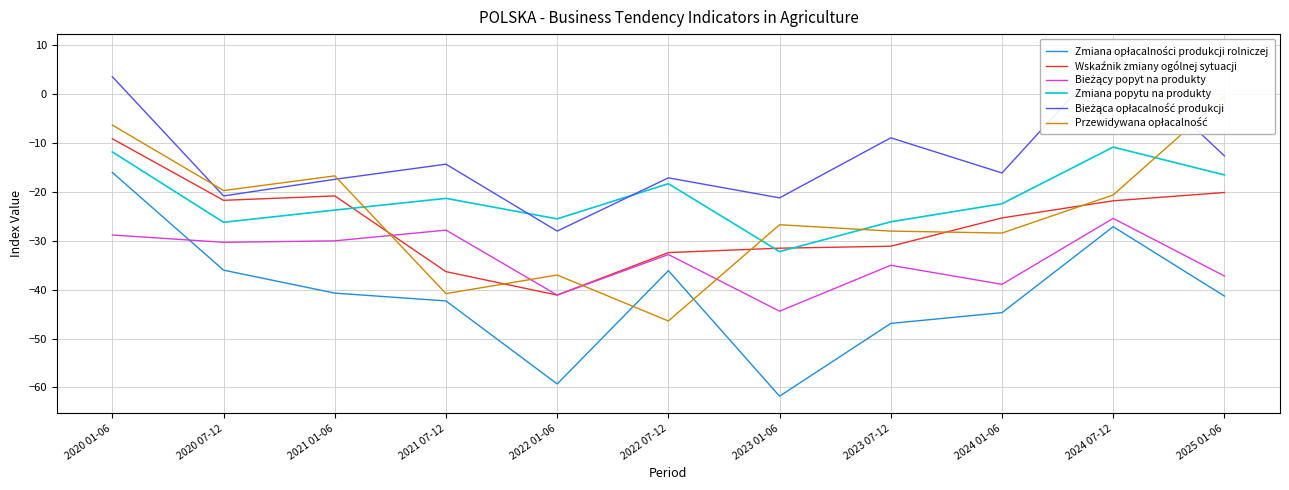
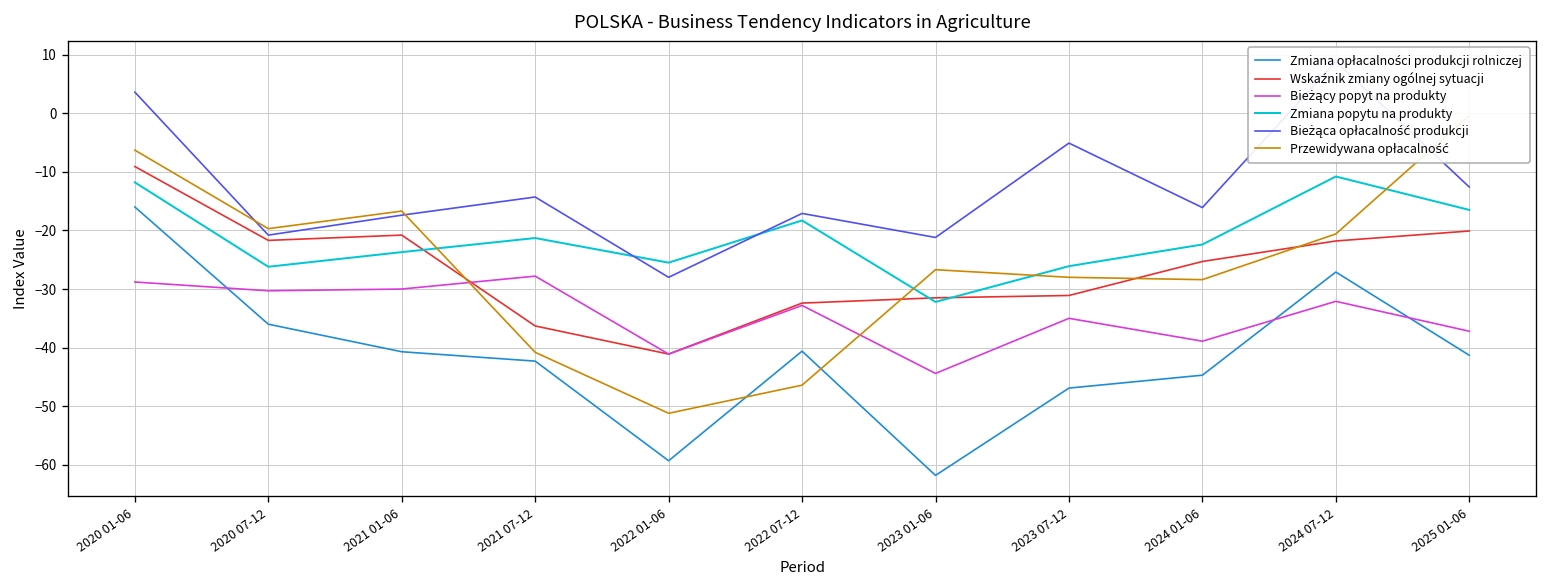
Przewidywana opłacalność, 2022 01-06: -37 -> -51
Zmiana opłacalności produkcji rolniczej, 2022 07-12: -36 -> -41
Bieżąca opłacalność produkcji, 2023 07-12: -9 -> -5
Bieżący popyt na produkty, 2024 07-12: -25 -> -32
